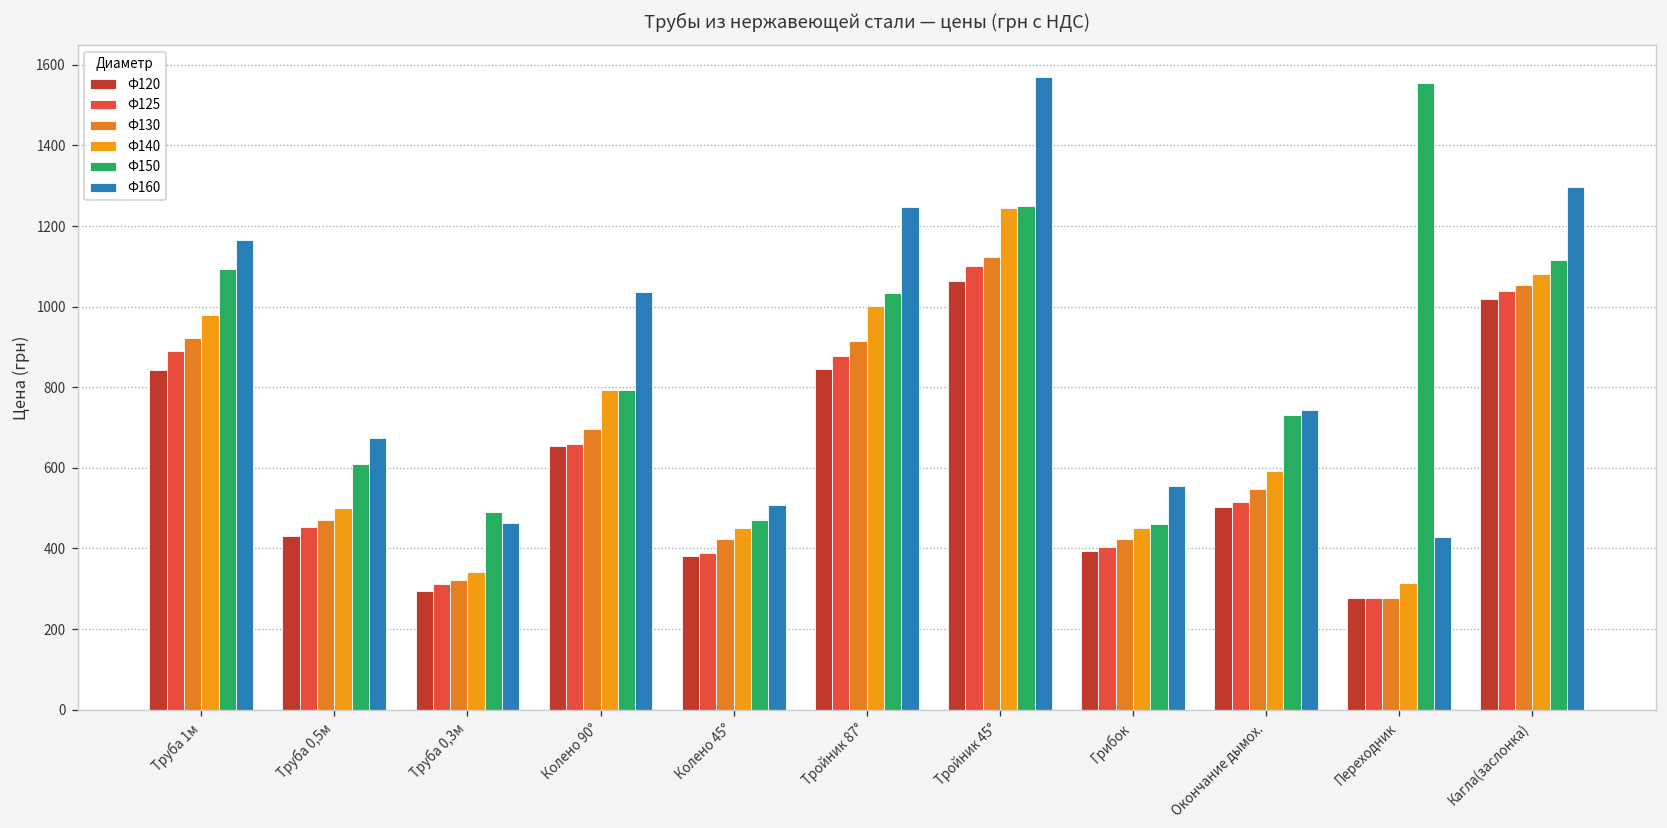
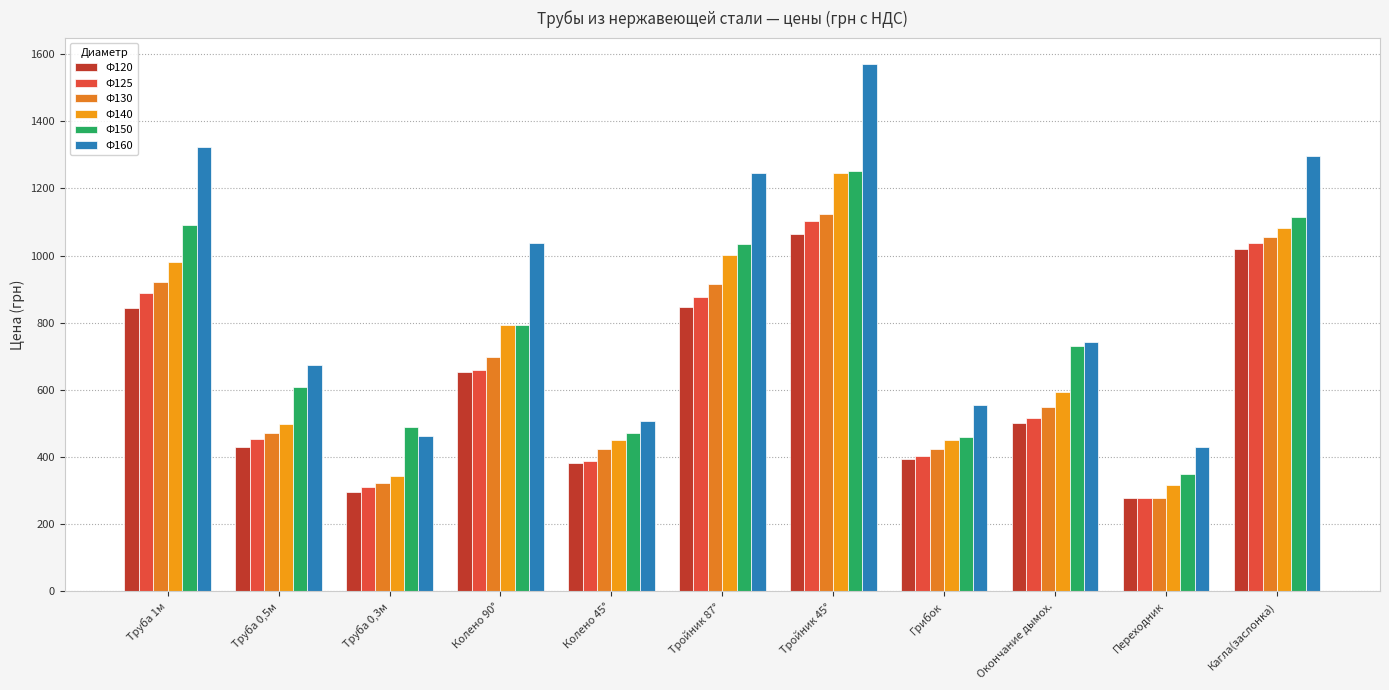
Ф160, Труба 1м: 1160 -> 1320
Ф150, Переходник: 1560 -> 350
